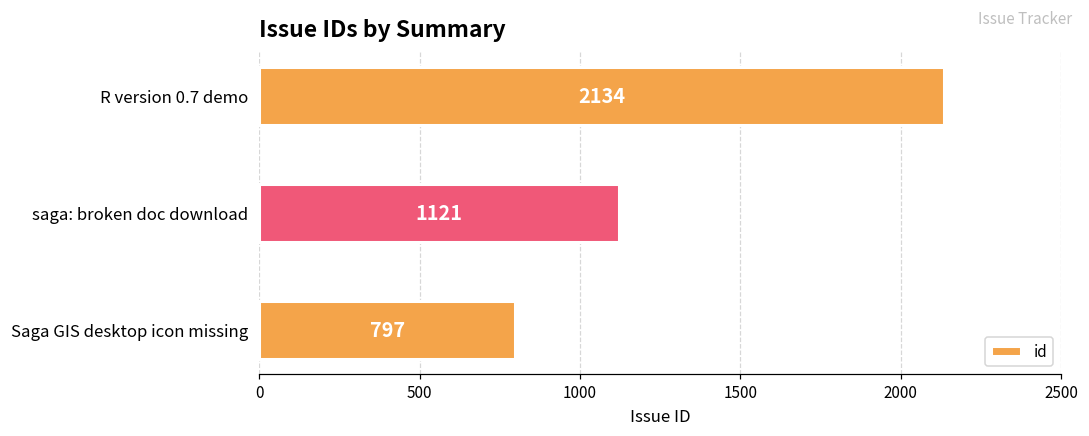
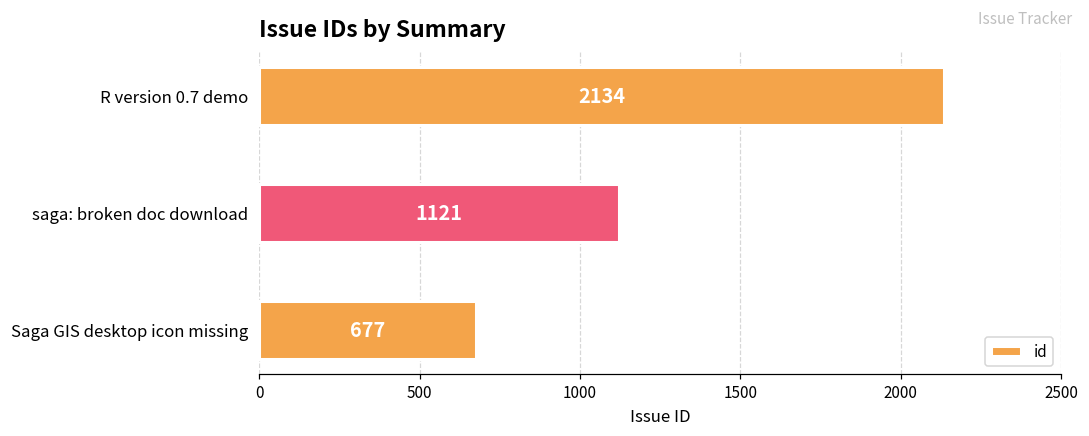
Saga GIS desktop icon missing: 797 -> 677
